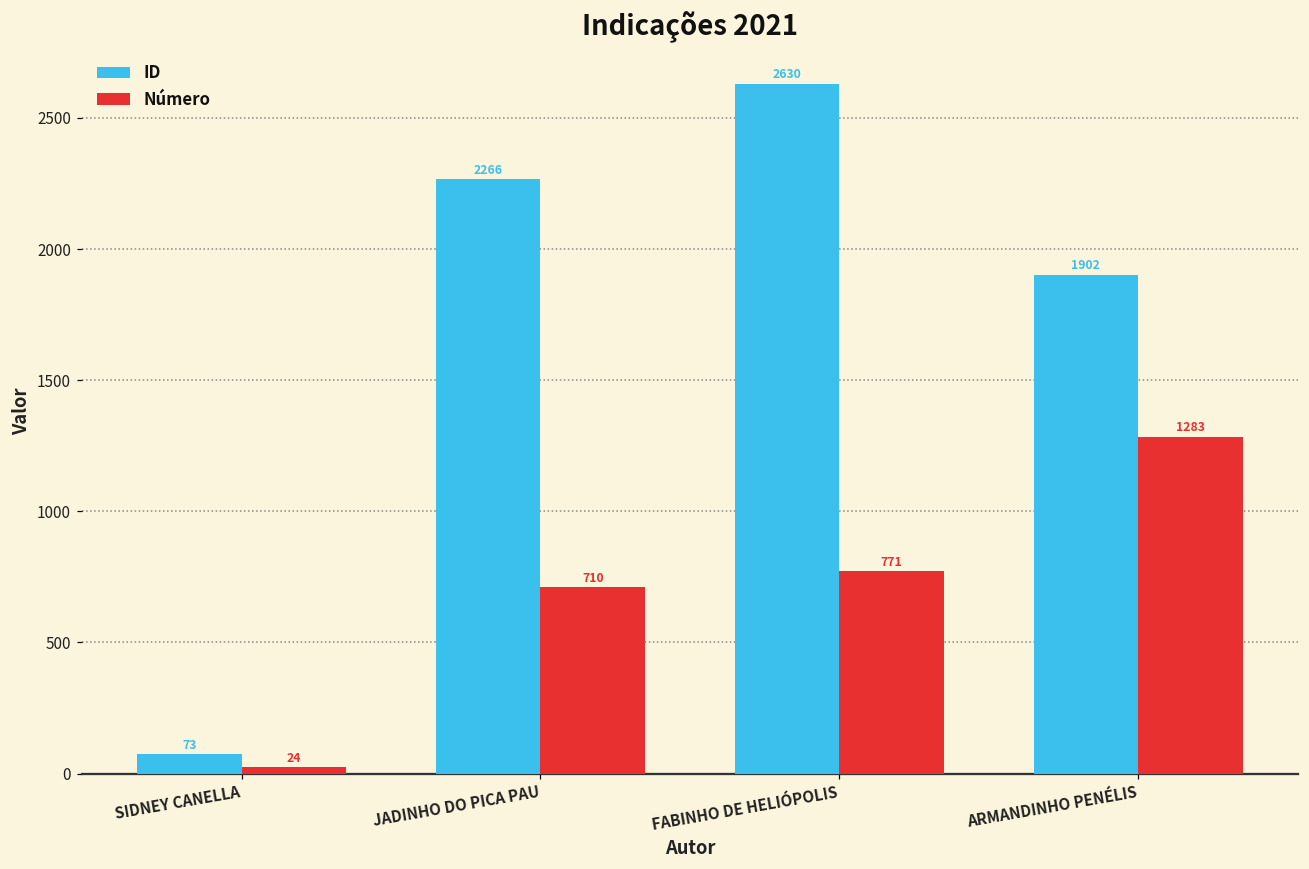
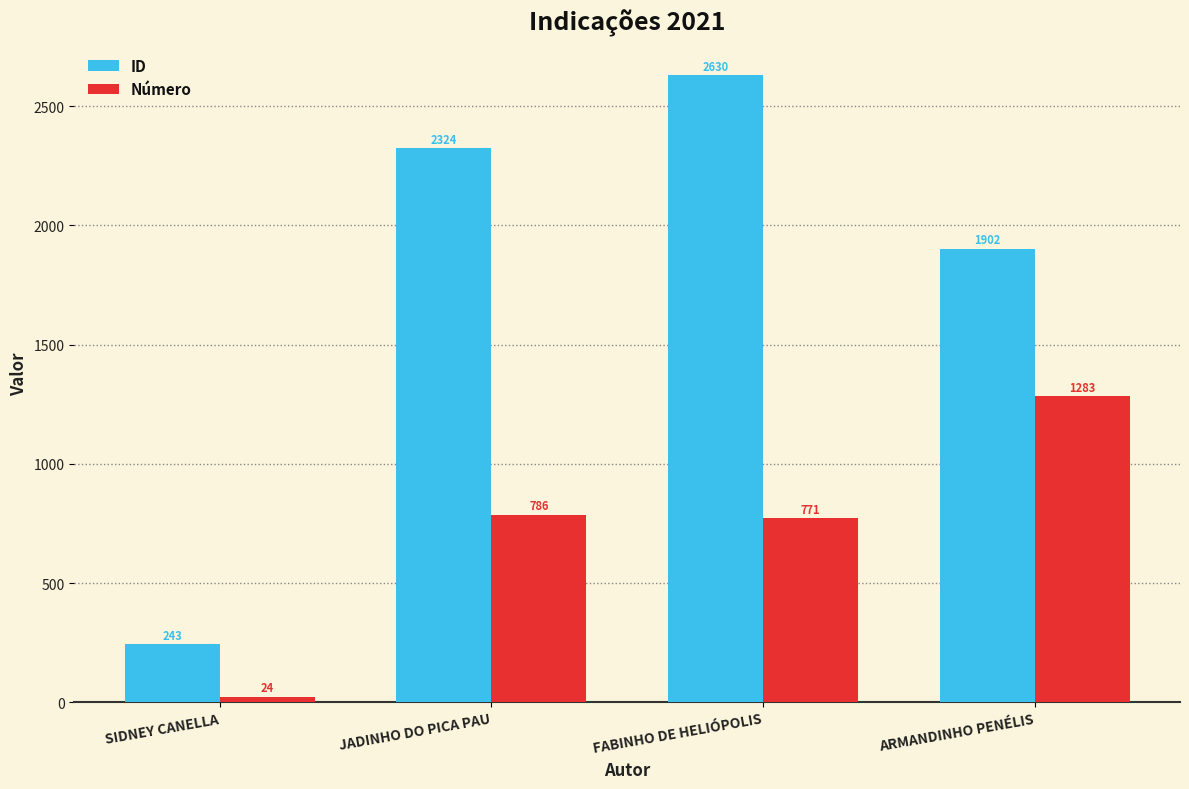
ID, SIDNEY CANELLA: 73 -> 243
ID, JADINHO DO PICA PAU: 2266 -> 2324
Número, JADINHO DO PICA PAU: 710 -> 786
